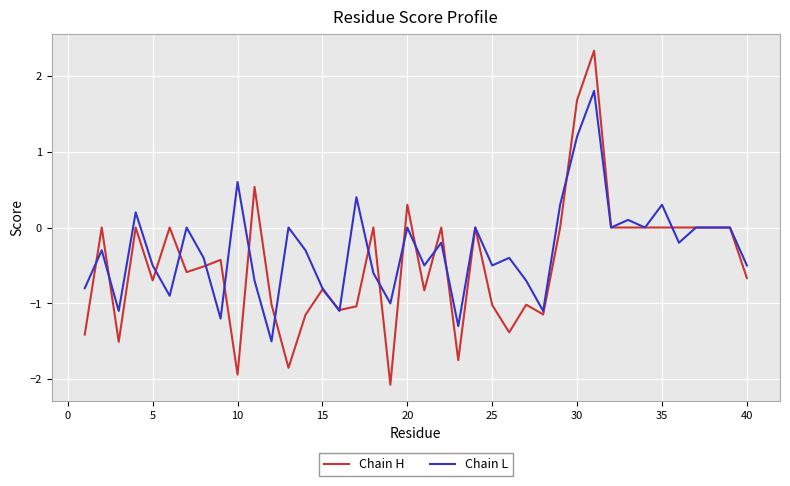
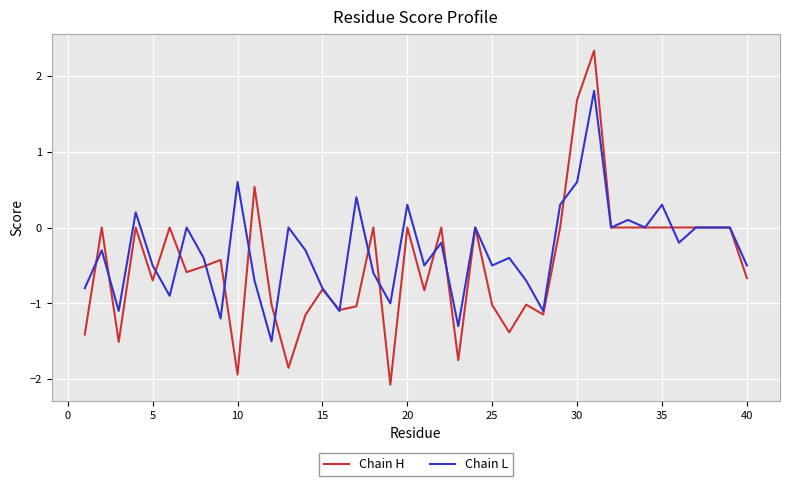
Chain H, 20: 0.3 -> 0.0
Chain L, 20: 0.0 -> 0.3
Chain L, 30: 1.2 -> 0.6
